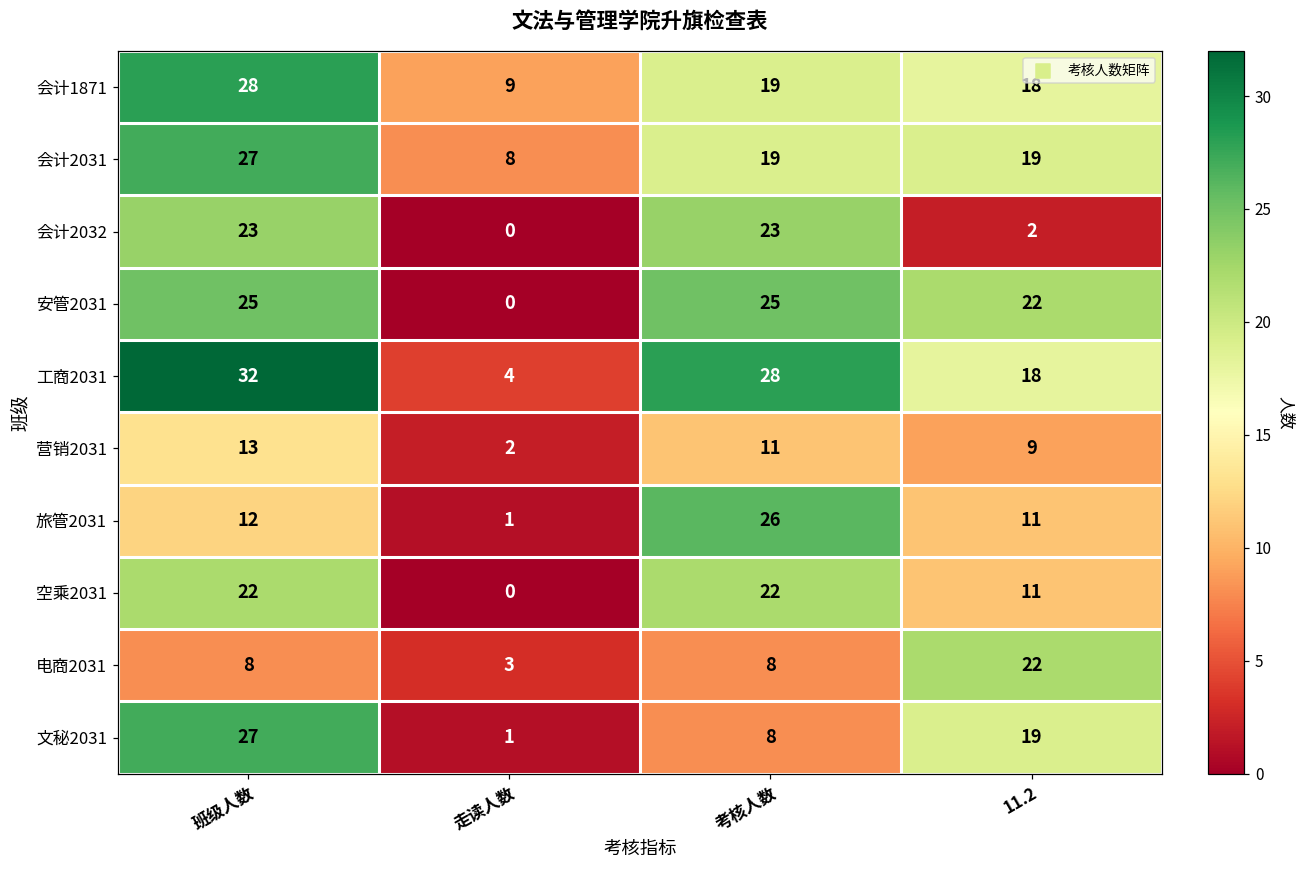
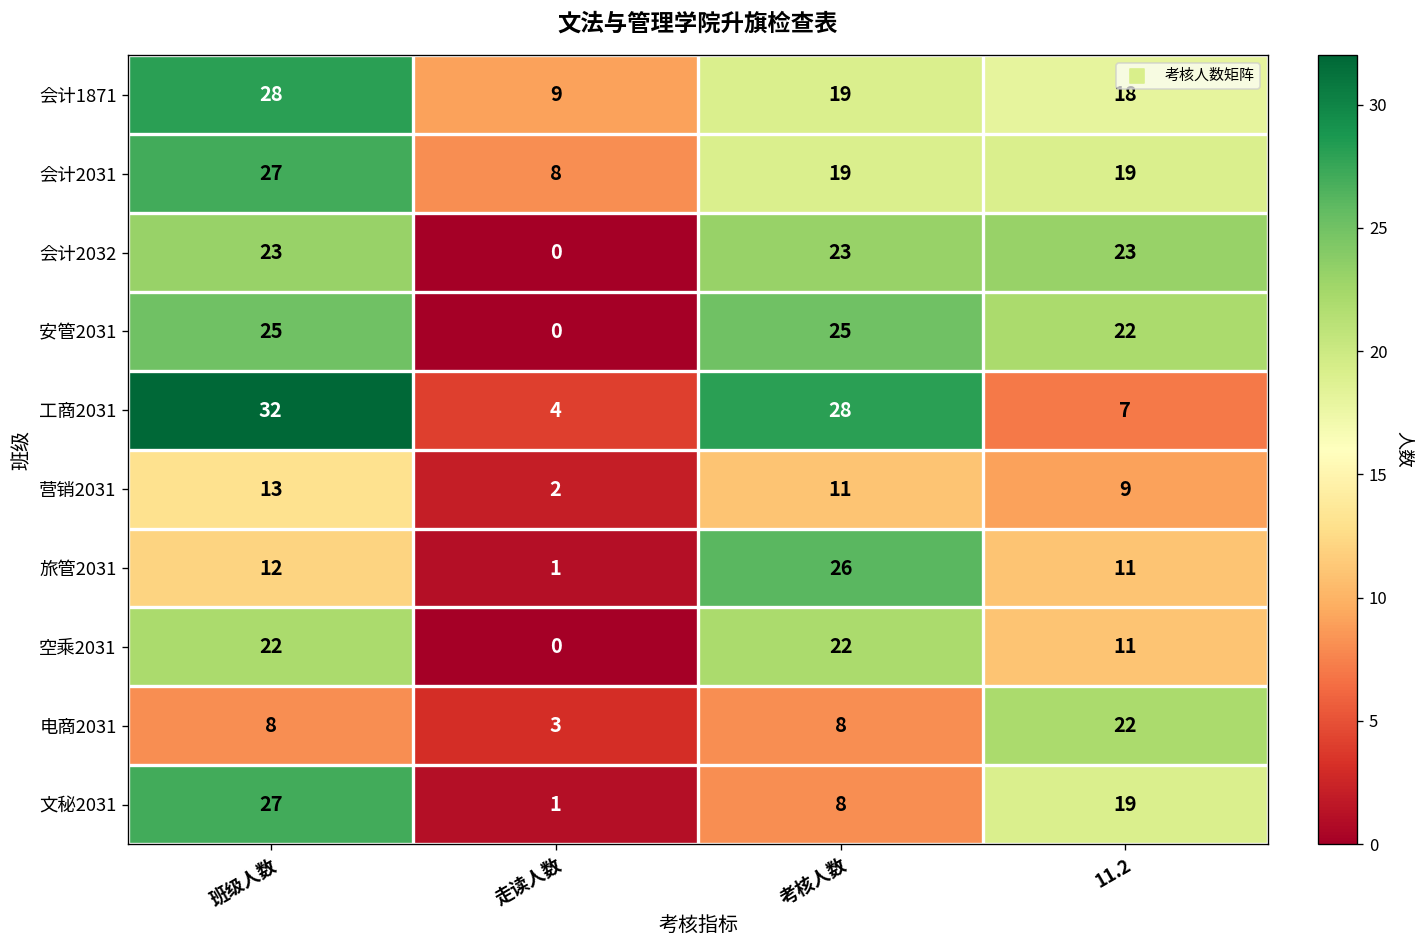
会计2032, 11.2: 2 -> 23
工商2031, 11.2: 18 -> 7
